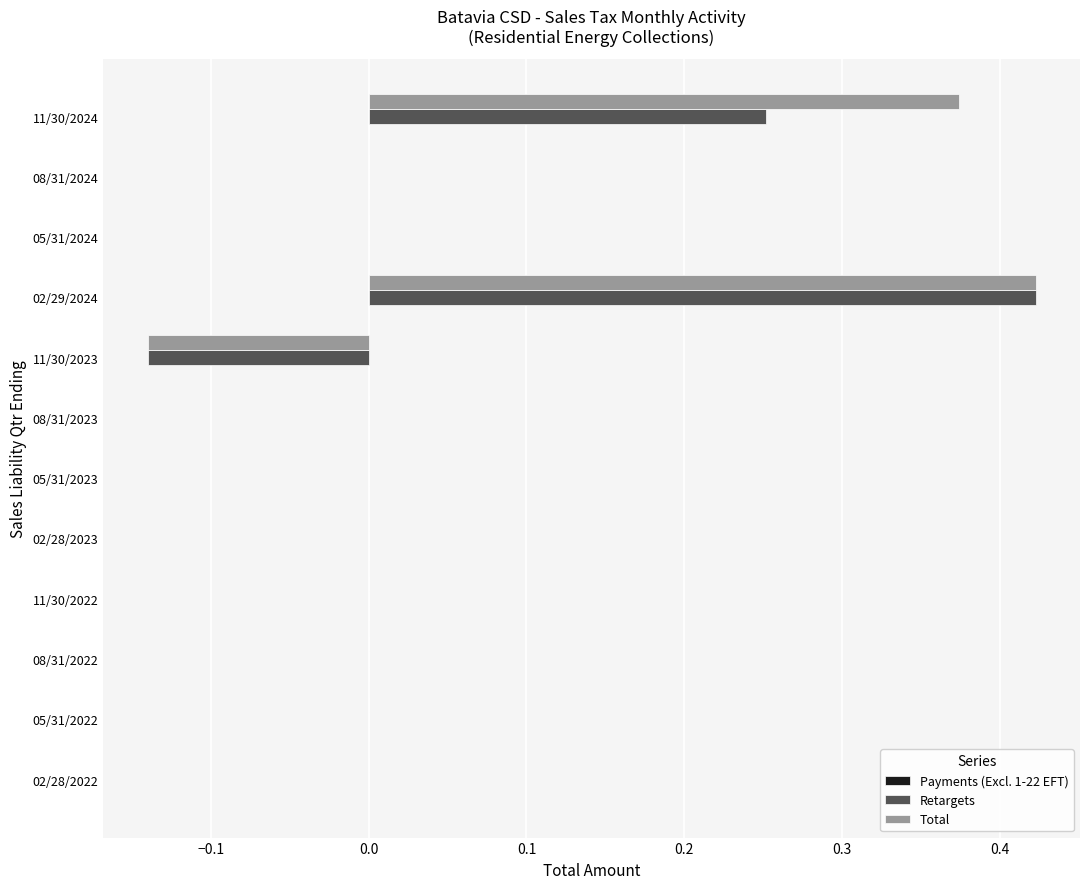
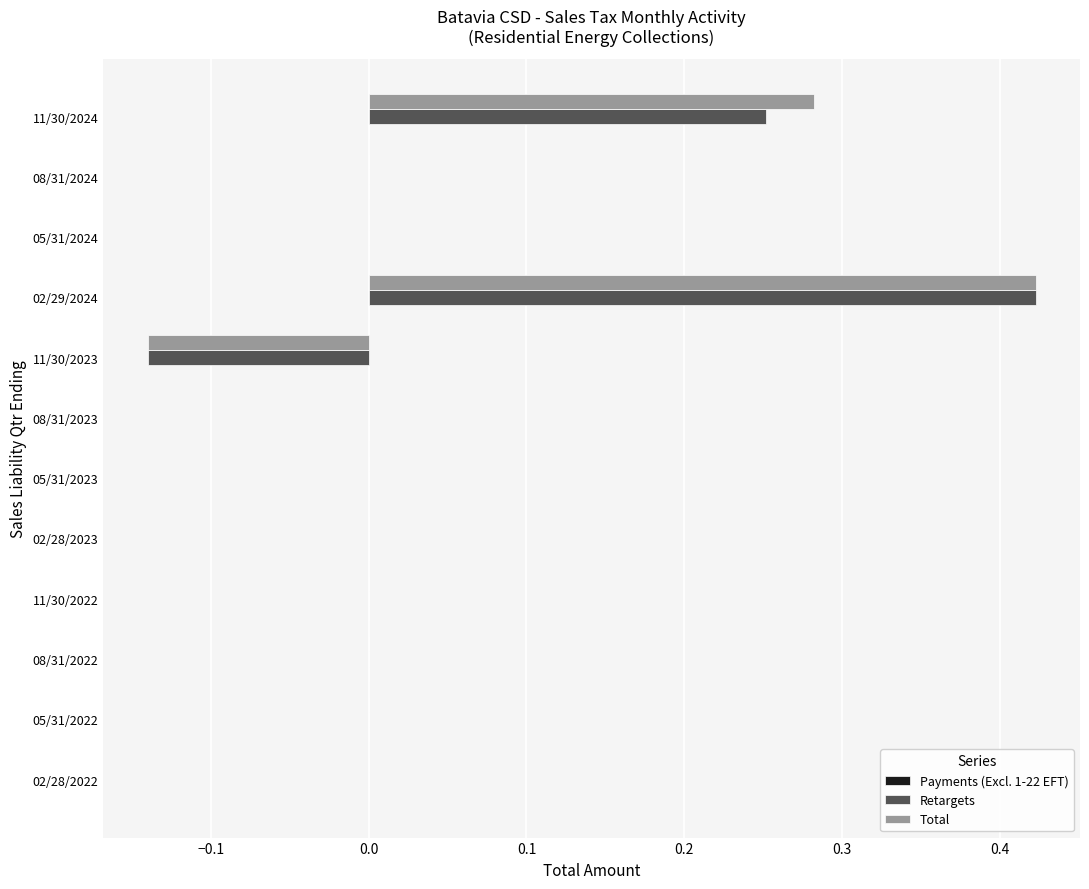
Total, 11/30/2024: 0.374 -> 0.283
